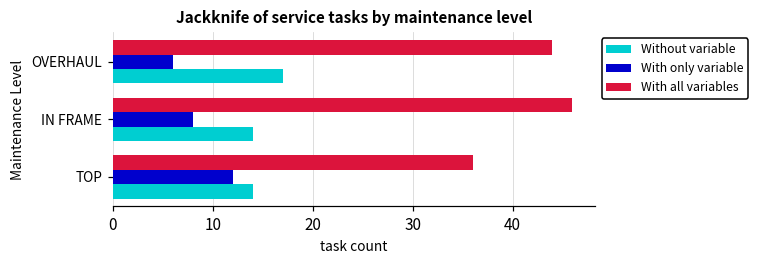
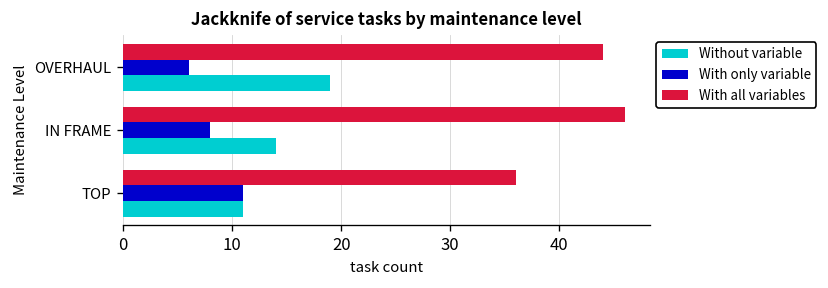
Without variable, OVERHAUL: 17 -> 19
With only variable, TOP: 12 -> 11
Without variable, TOP: 14 -> 11
